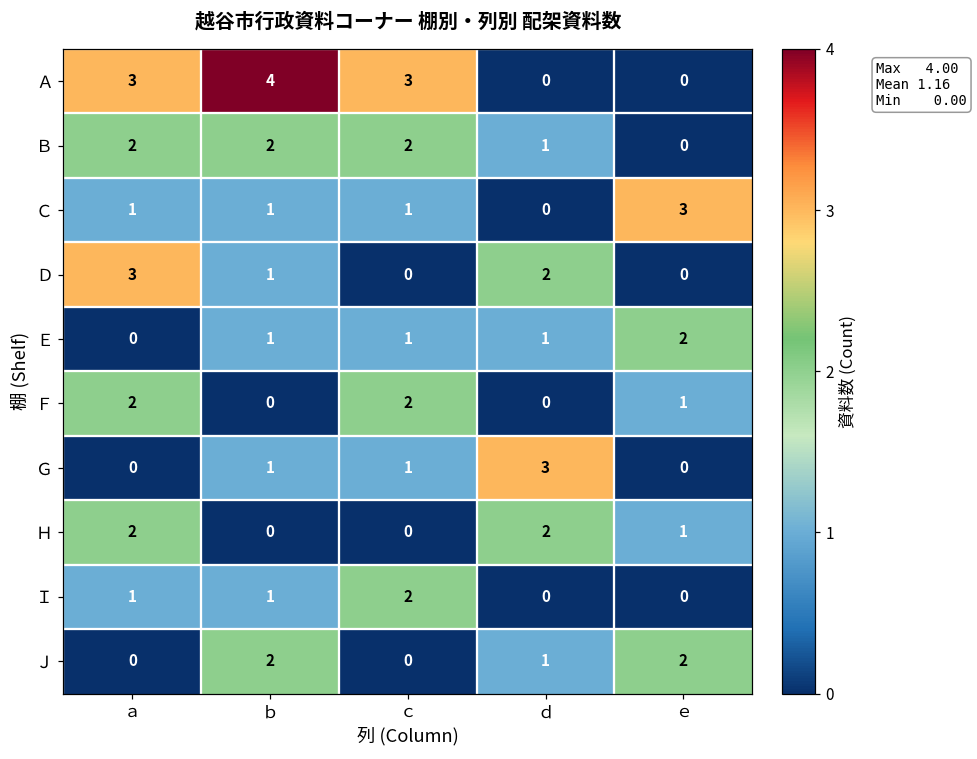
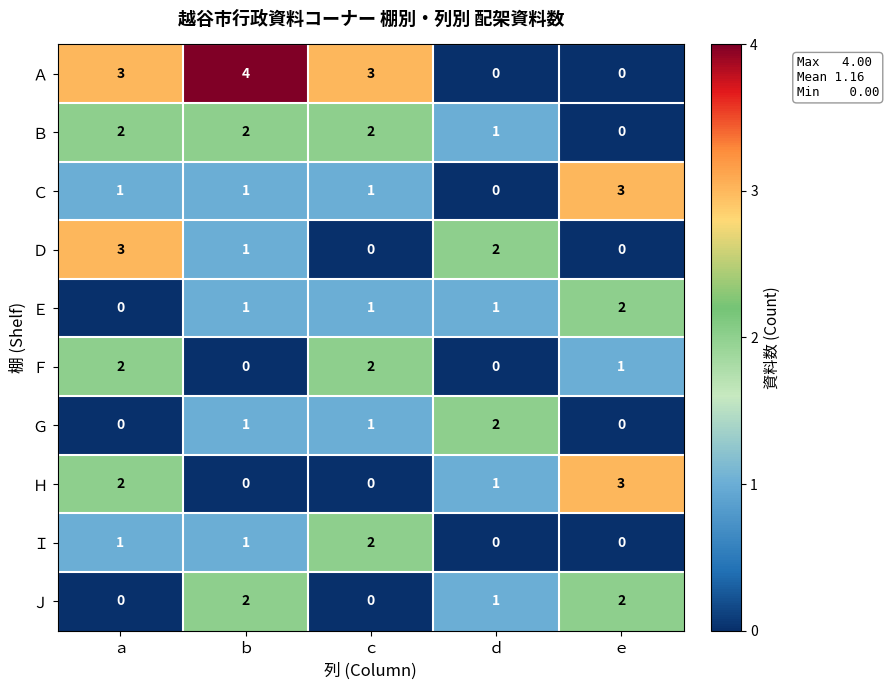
Ｇ, ｄ: 3 -> 2
Ｈ, ｄ: 2 -> 1
Ｈ, ｅ: 1 -> 3
